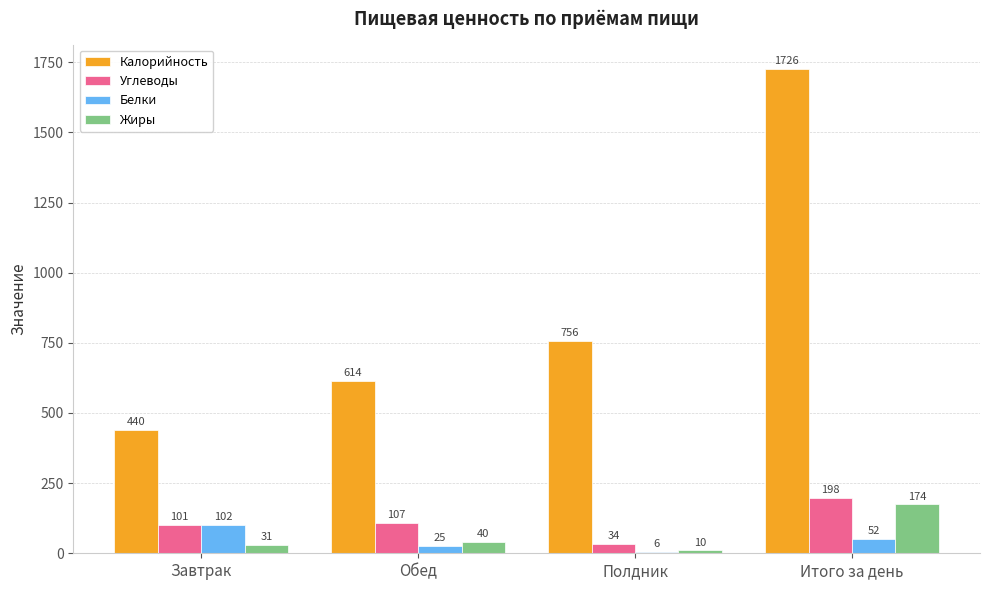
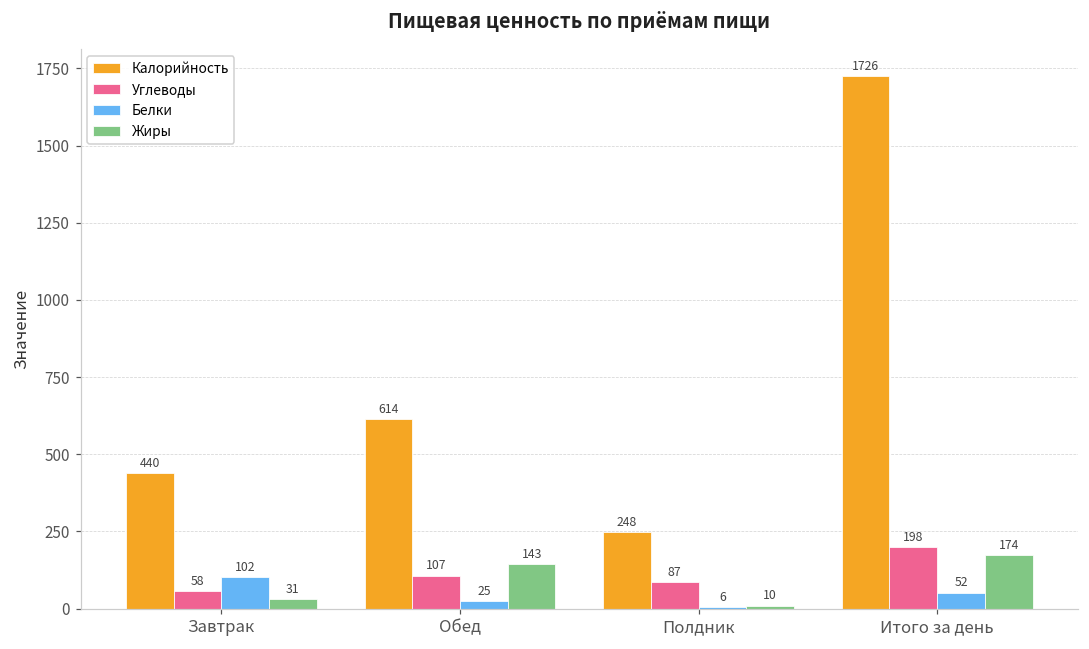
Углеводы, Завтрак: 101 -> 58
Жиры, Обед: 40 -> 143
Калорийность, Полдник: 756 -> 248
Углеводы, Полдник: 34 -> 87
